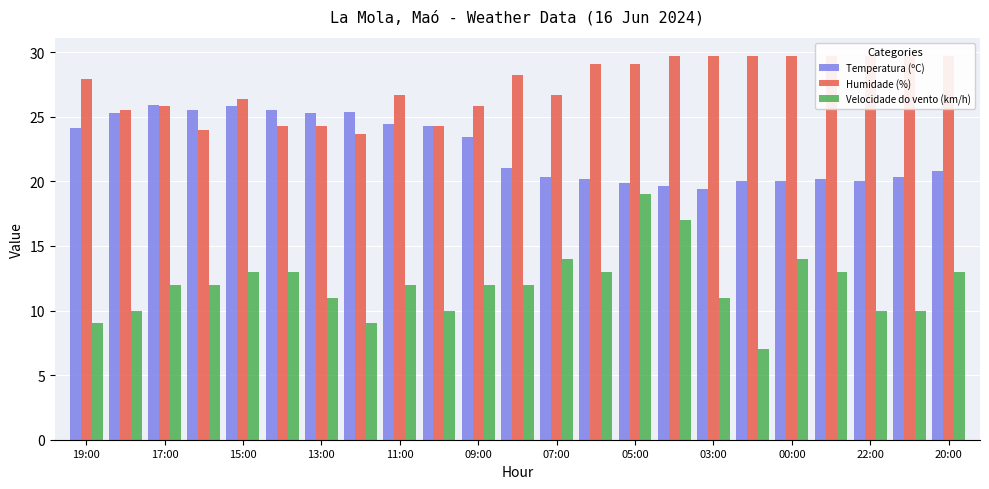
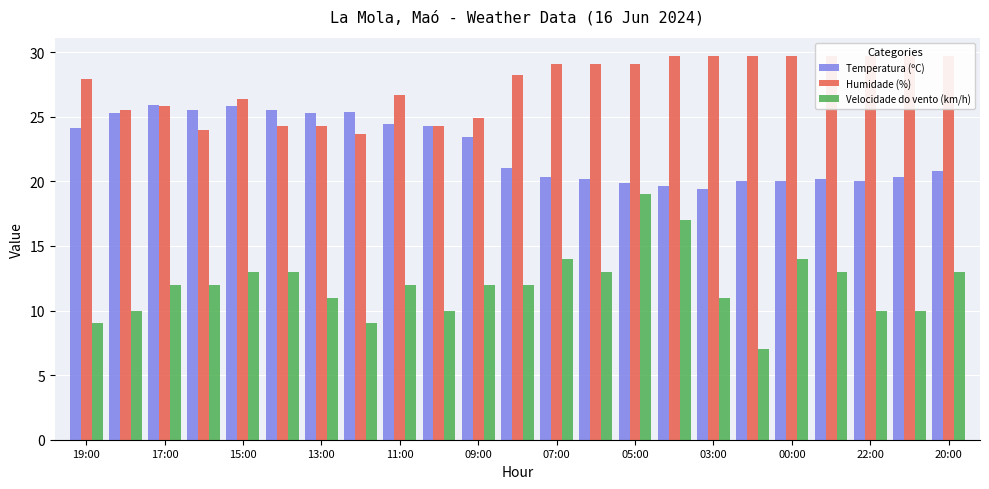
Humidade (%), 09:00: 25.8 -> 24.9
Humidade (%), 07:00: 26.7 -> 29.1
